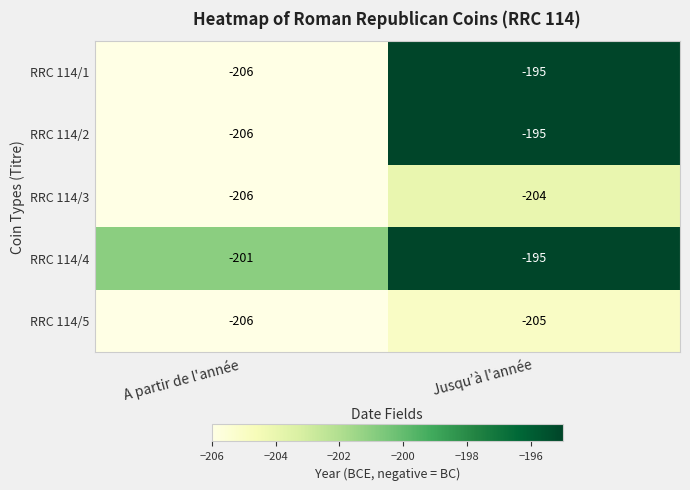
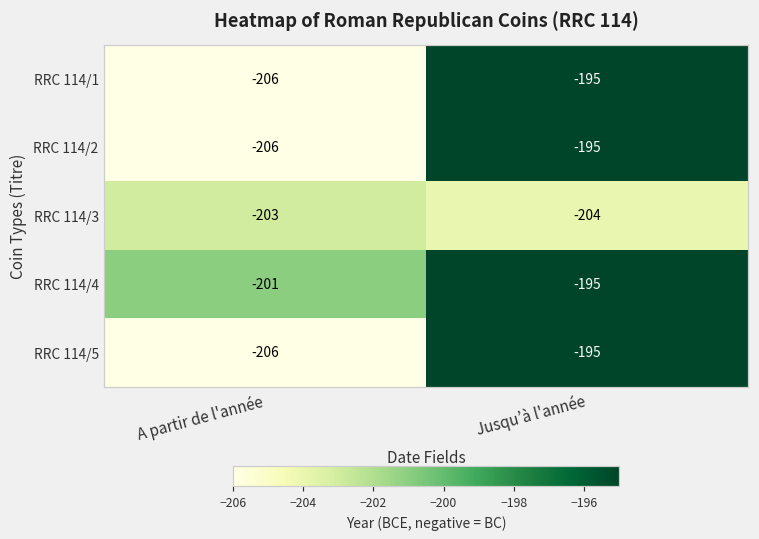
RRC 114/3, A partir de l'année: -206 -> -203
RRC 114/5, Jusqu’à l'année: -205 -> -195
